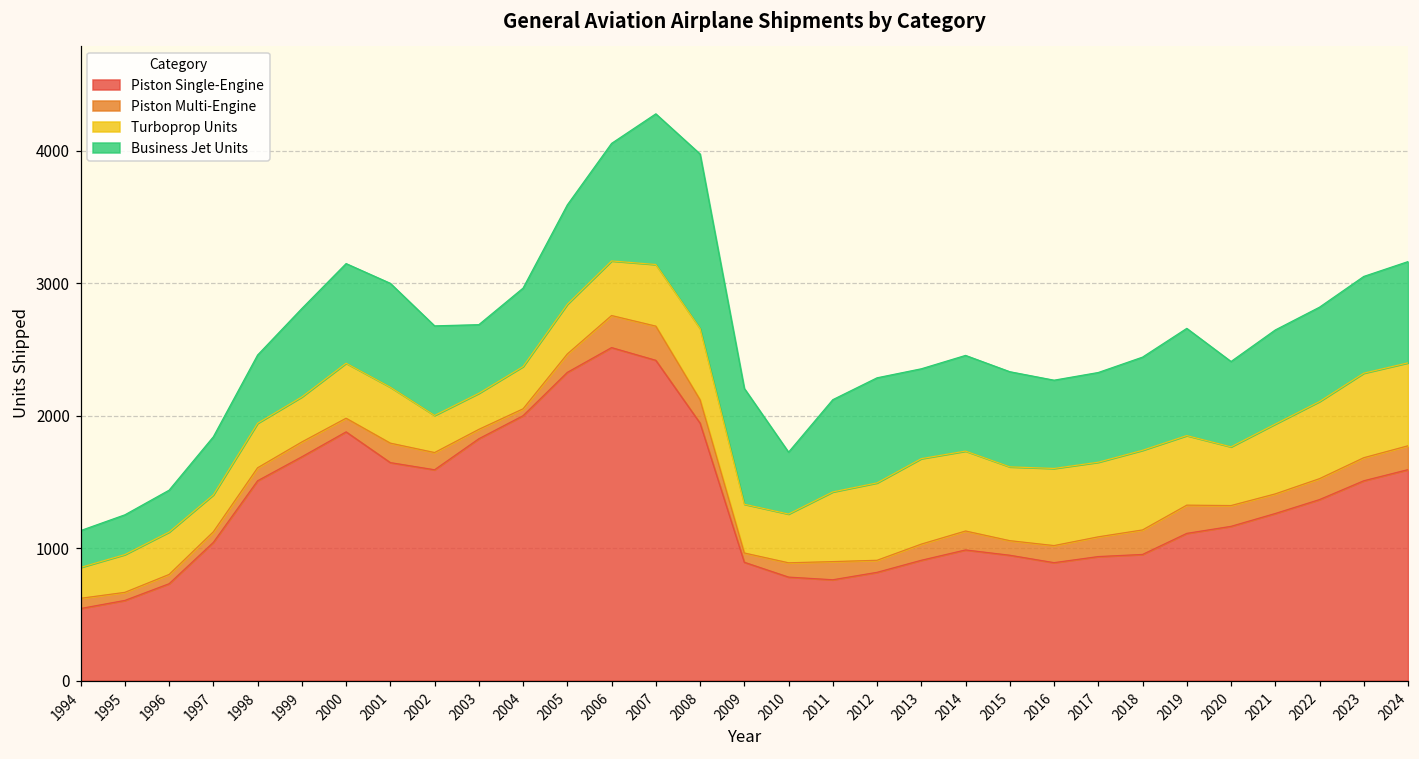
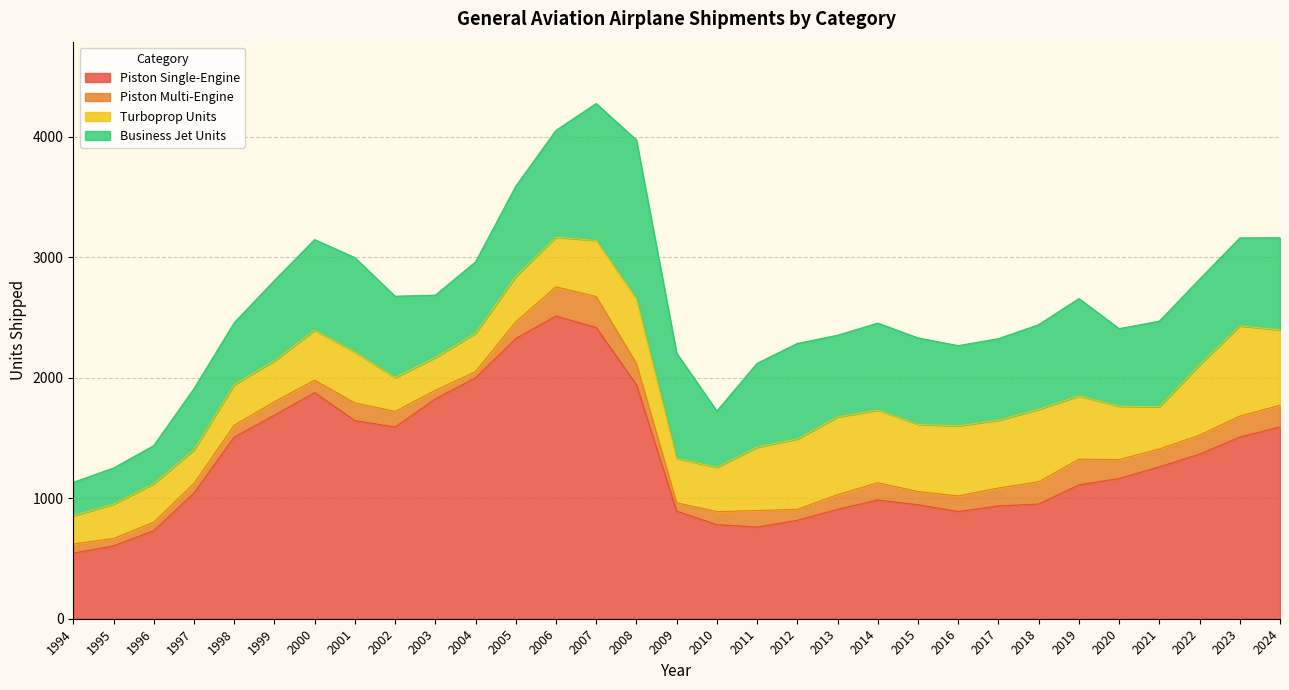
Business Jet Units, 1997: 440 -> 510
Turboprop Units, 2021: 530 -> 350
Turboprop Units, 2023: 640 -> 750
